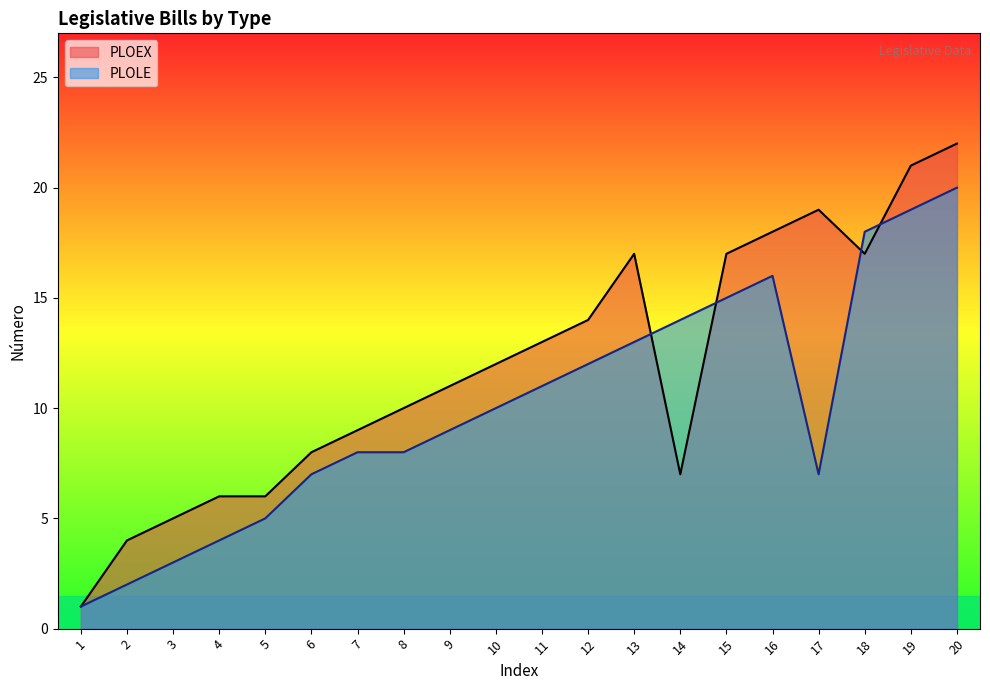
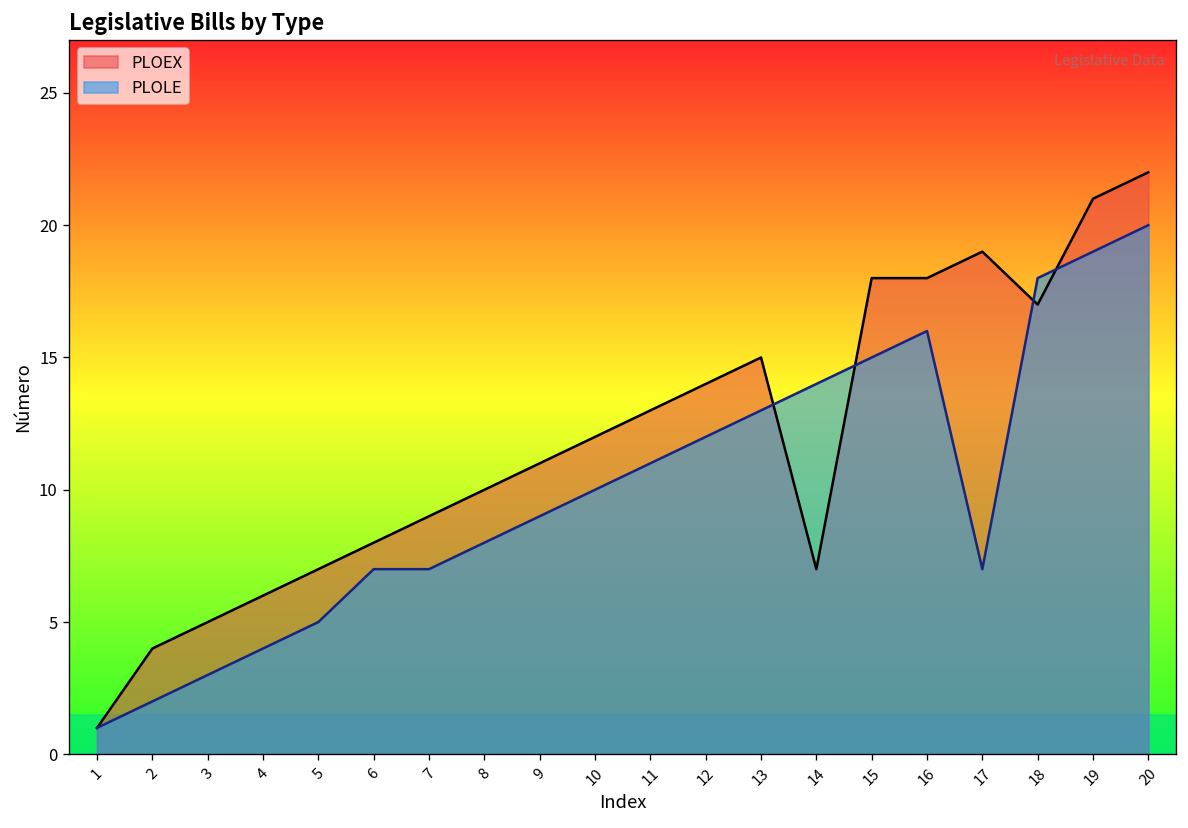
PLOEX, 5: 6 -> 7
PLOLE, 7: 8 -> 7
PLOEX, 13: 17 -> 15
PLOEX, 15: 17 -> 18
